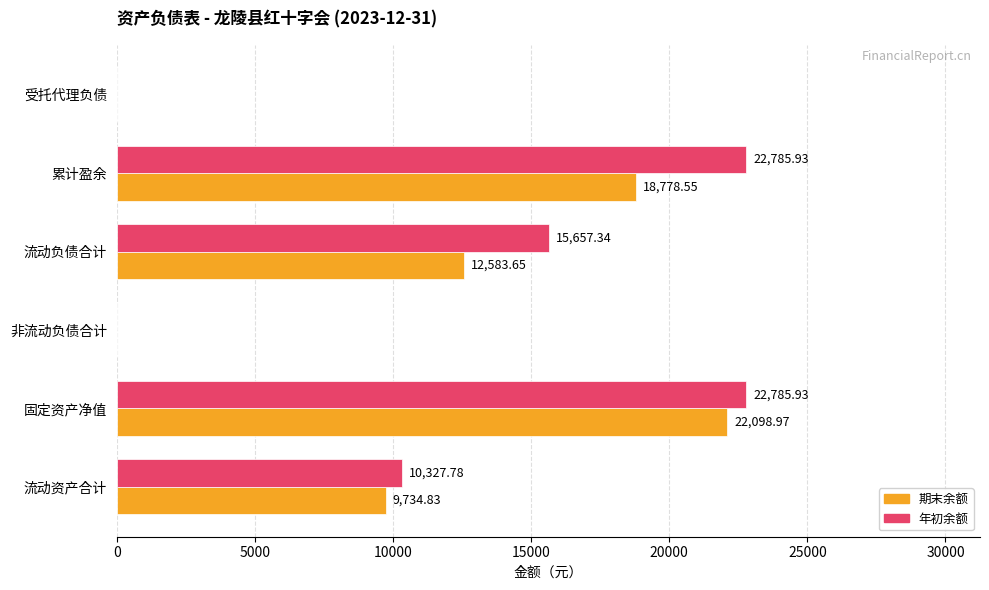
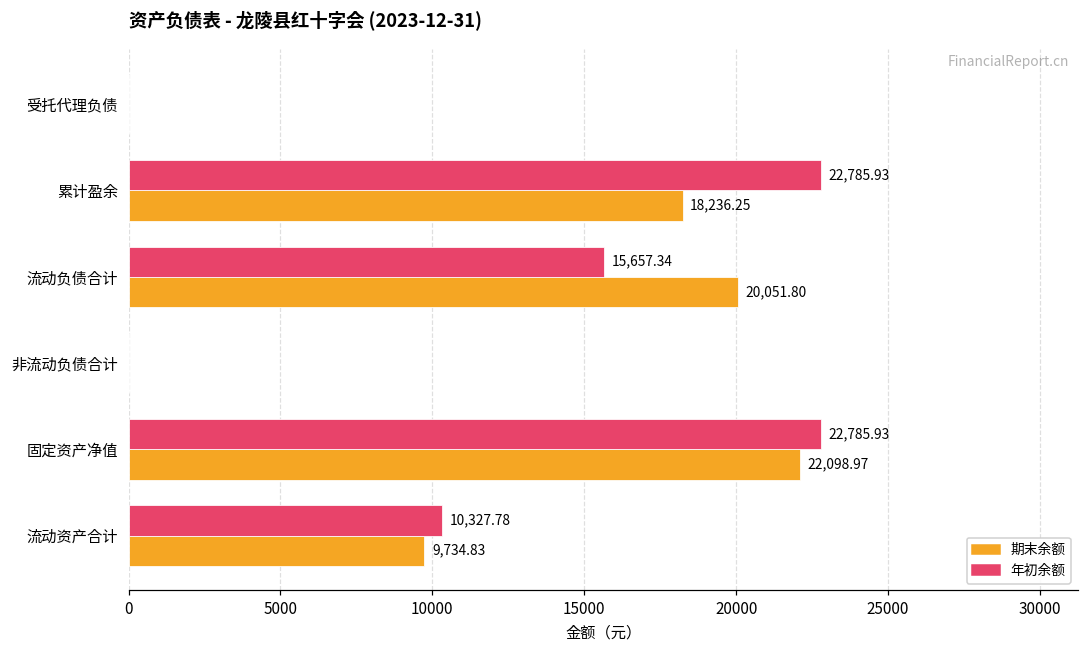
期末余额, 累计盈余: 18,778.55 -> 18,236.25
期末余额, 流动负债合计: 12,583.65 -> 20,051.80
